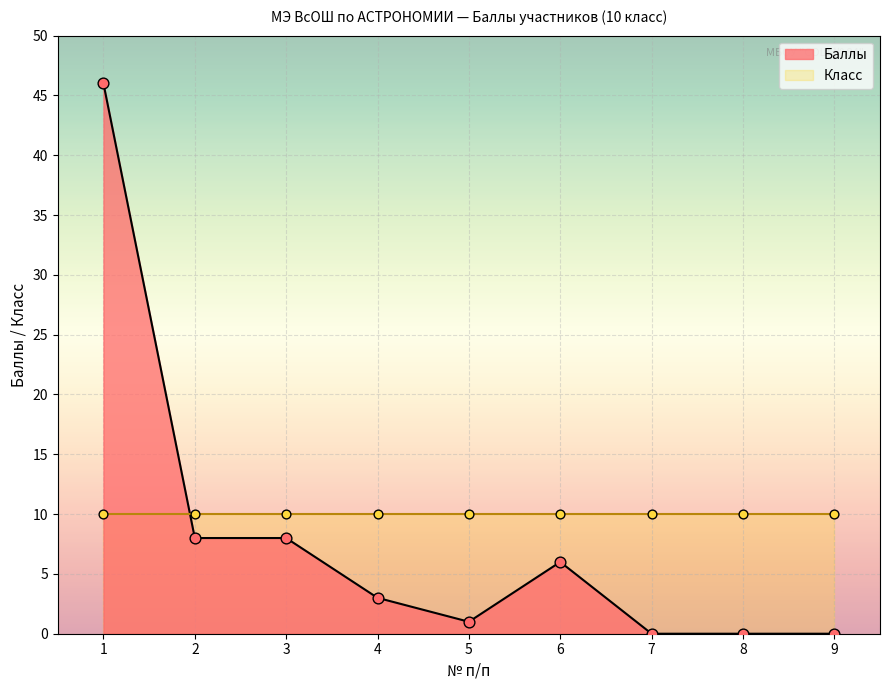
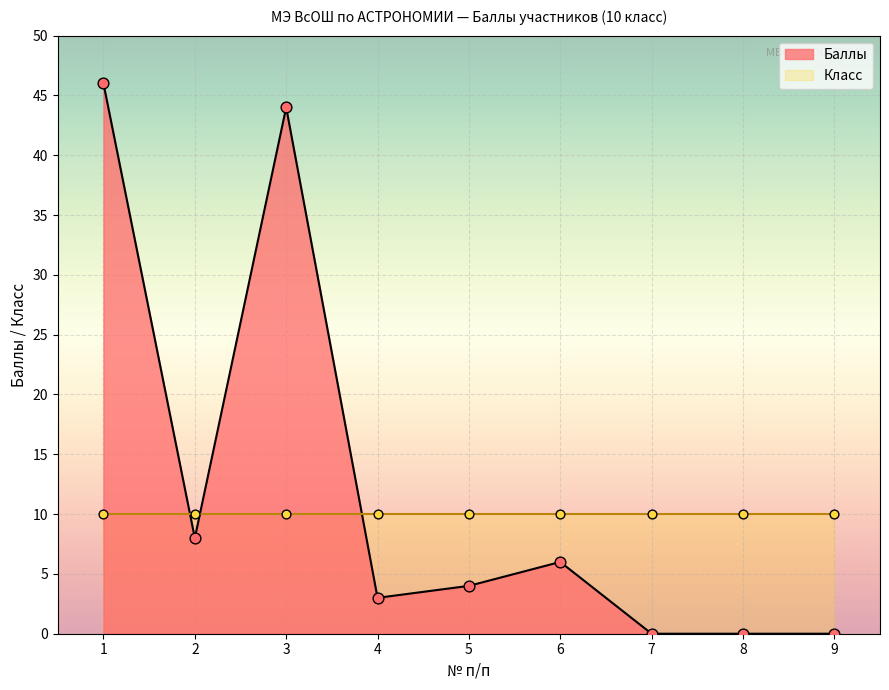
Баллы, 3: 8 -> 44
Баллы, 5: 1 -> 4
